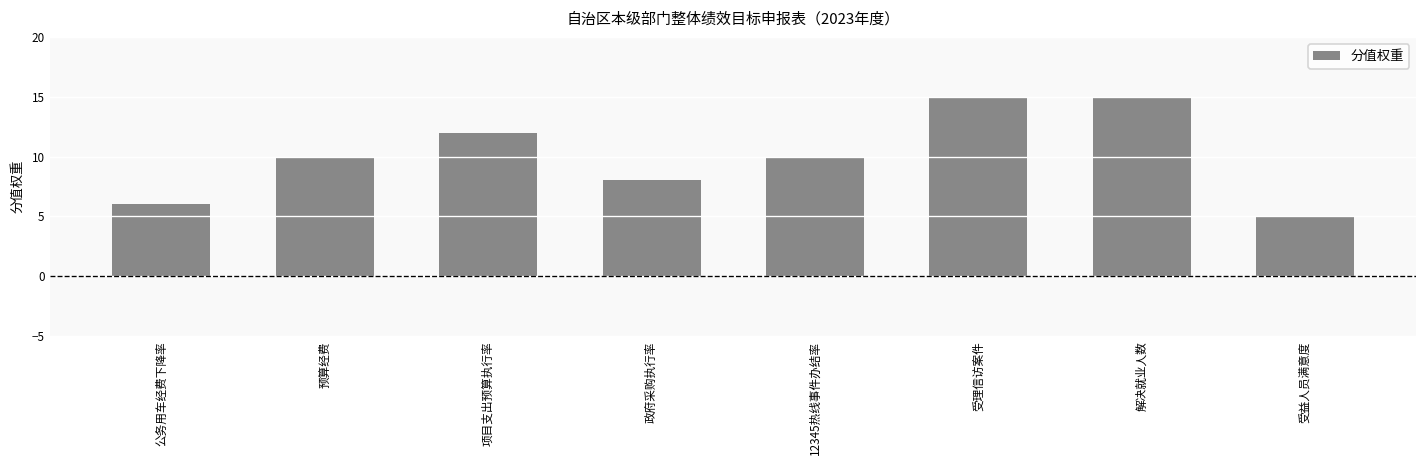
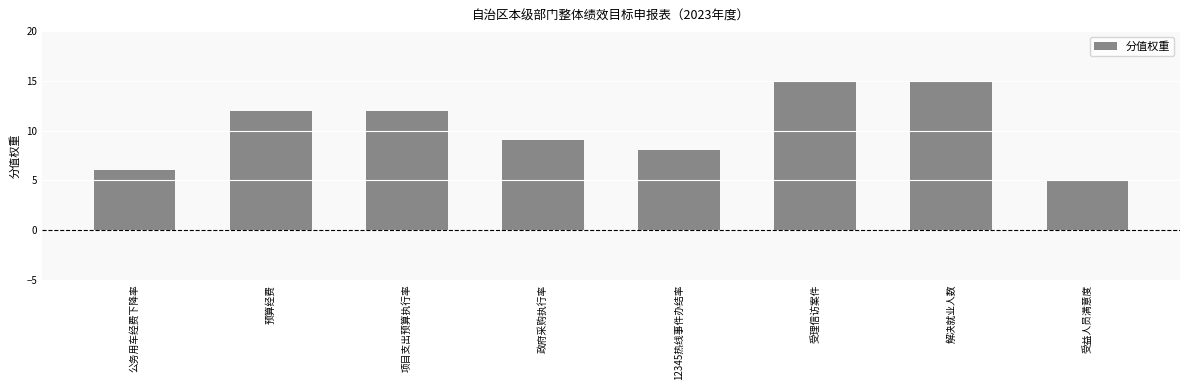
预算经费: 10 -> 12
政府采购执行率: 8 -> 9
12345热线事件办结率: 10 -> 8
